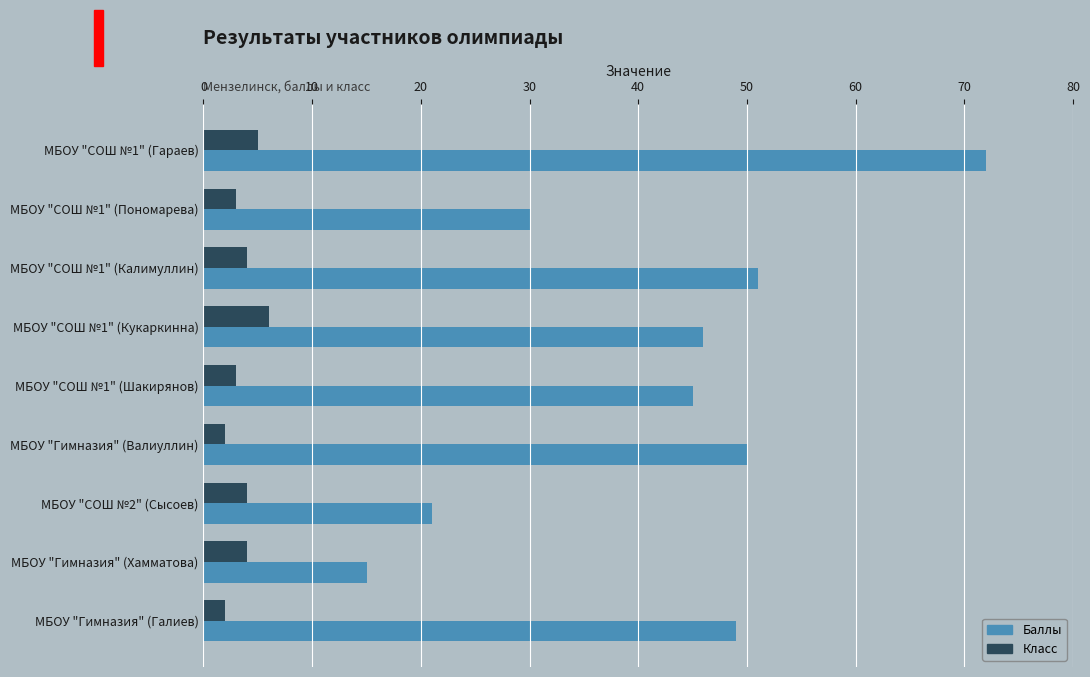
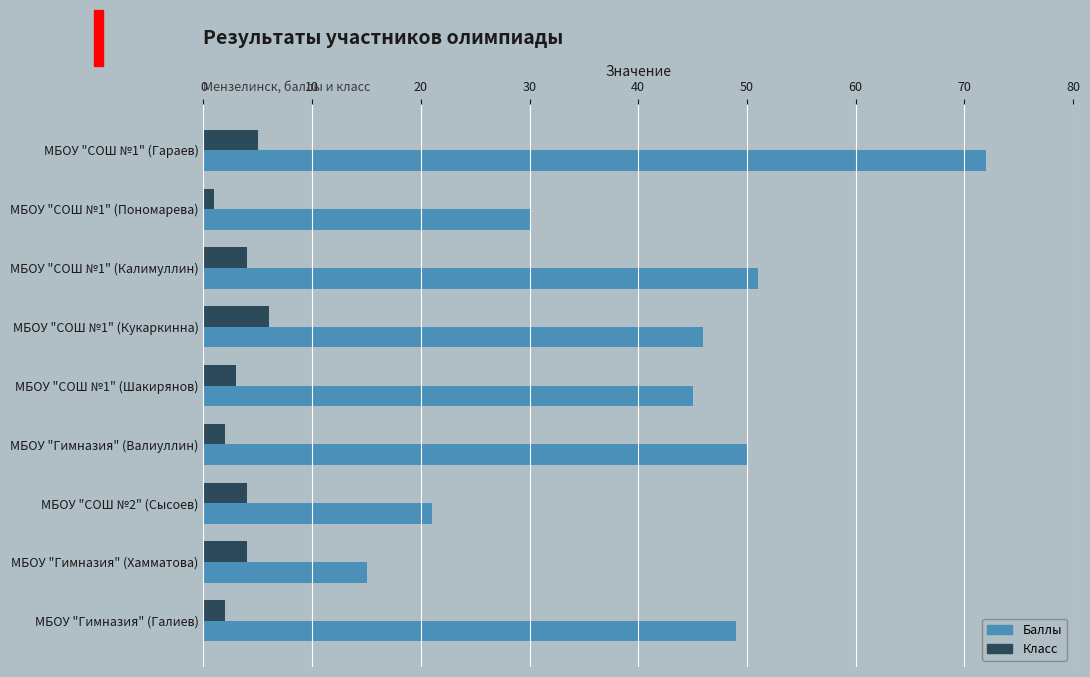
Класс, МБОУ "СОШ №1" (Пономарева): 3 -> 1
